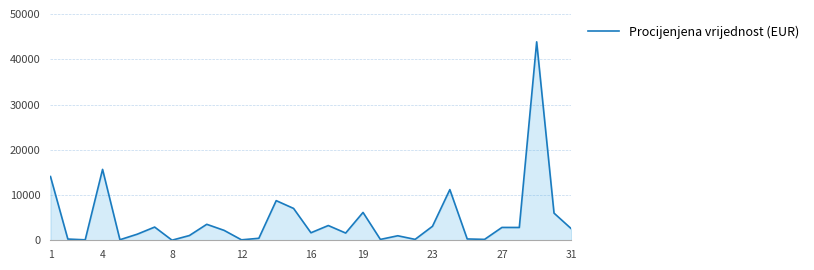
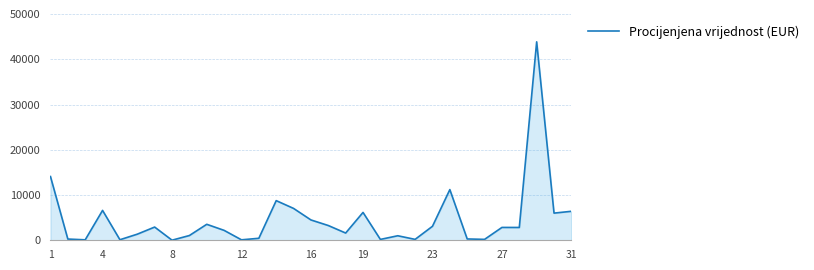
4: 16000 -> 7000
16: 2000 -> 4000
31: 3000 -> 6000
